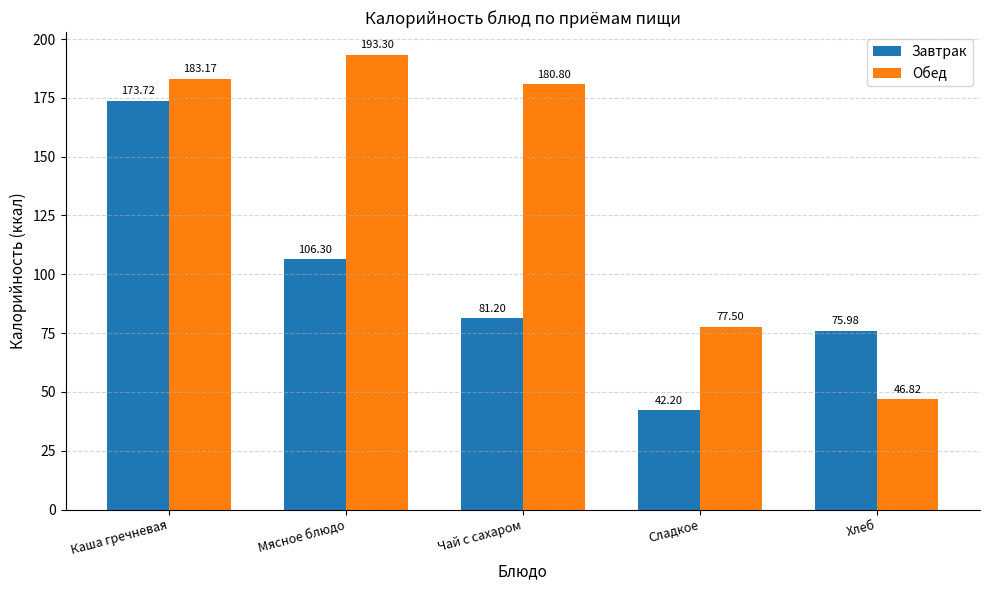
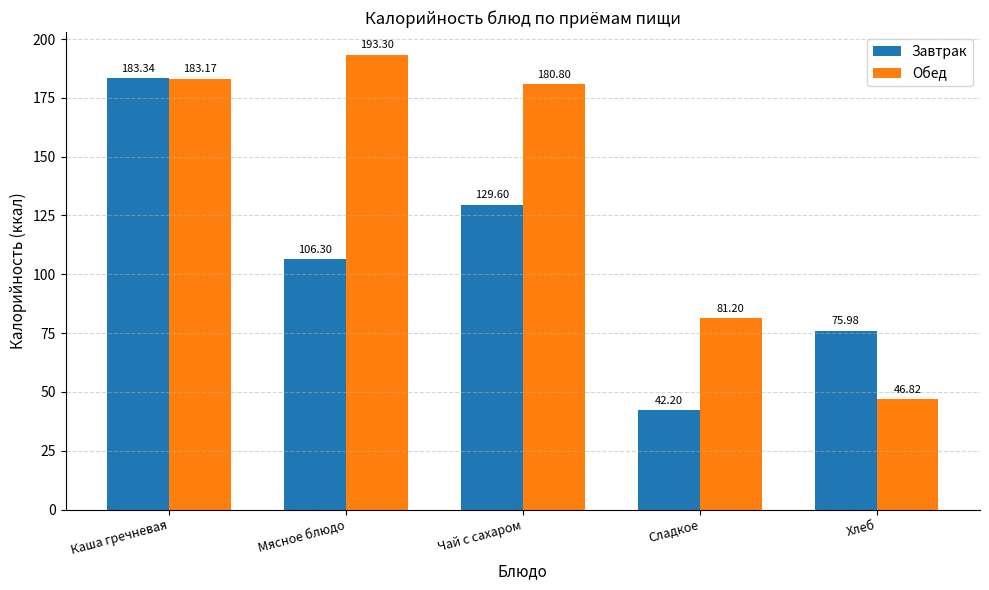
Завтрак, Каша гречневая: 173.72 -> 183.34
Завтрак, Чай с сахаром: 81.20 -> 129.60
Обед, Сладкое: 77.50 -> 81.20
